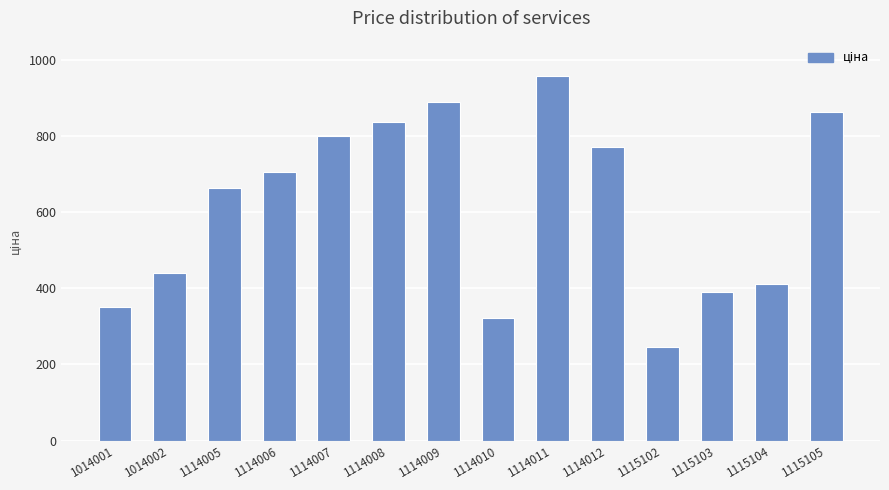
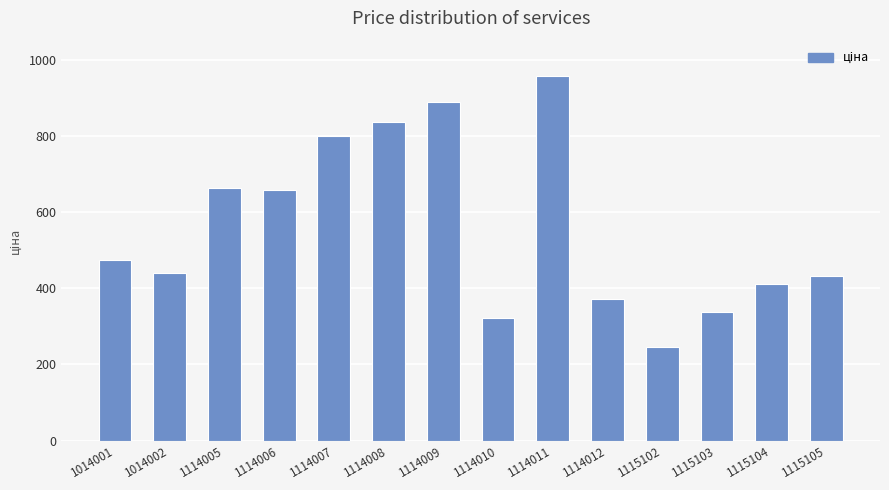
1014001: 350 -> 470
1114006: 710 -> 660
1114012: 770 -> 370
1115103: 390 -> 340
1115105: 860 -> 430
